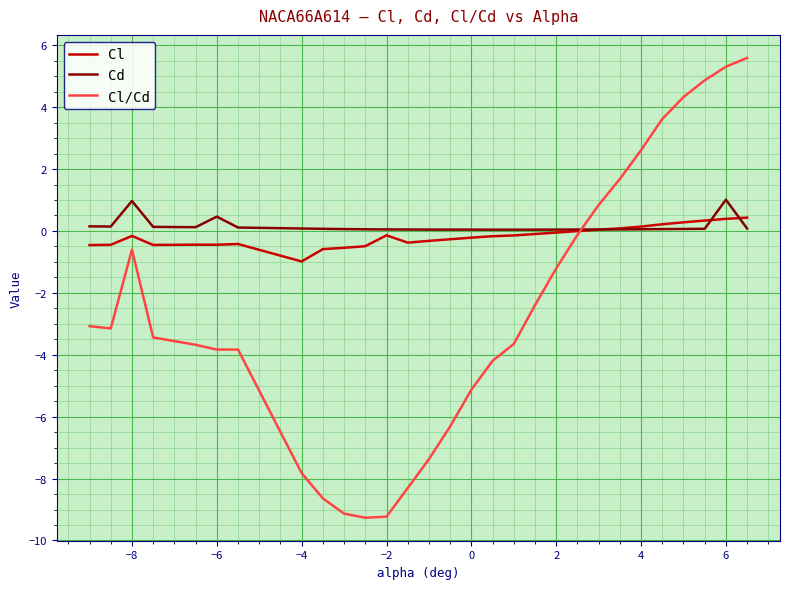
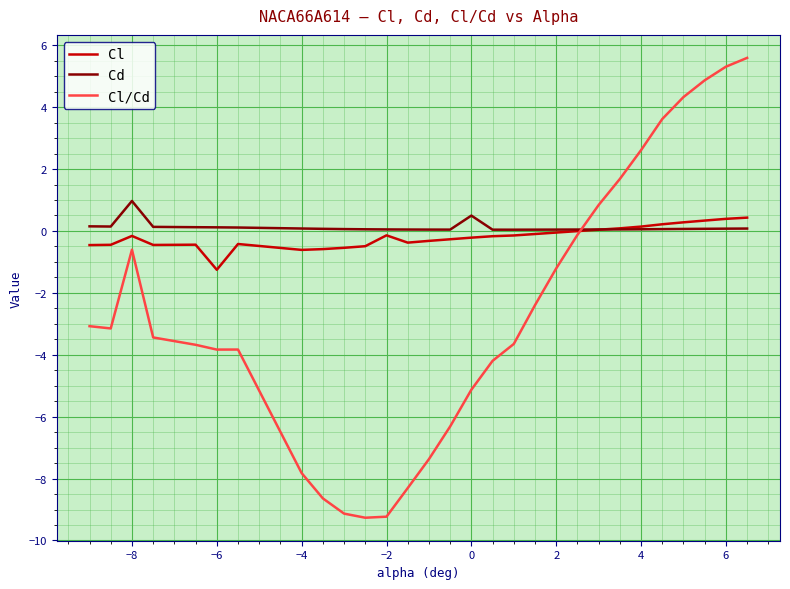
Cl, −6: -0.4 -> -1.3
Cd, −6: 0.5 -> 0.1
Cl, −4: -1.0 -> -0.6
Cd, 0: 0.0 -> 0.5
Cd, 6: 1.0 -> 0.1
